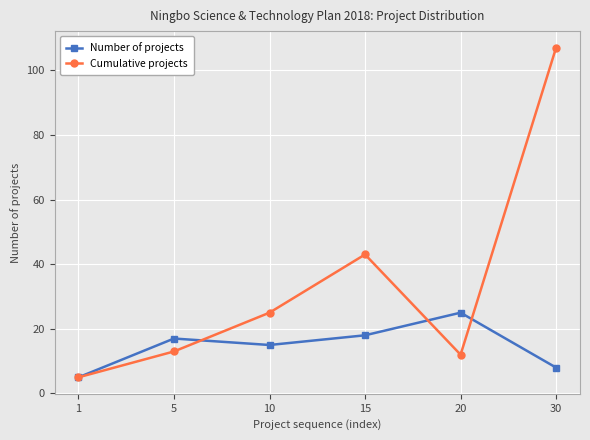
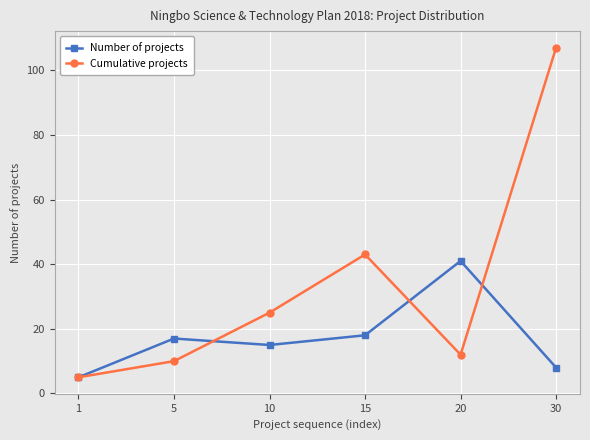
Cumulative projects, 5: 13 -> 10
Number of projects, 20: 25 -> 41
